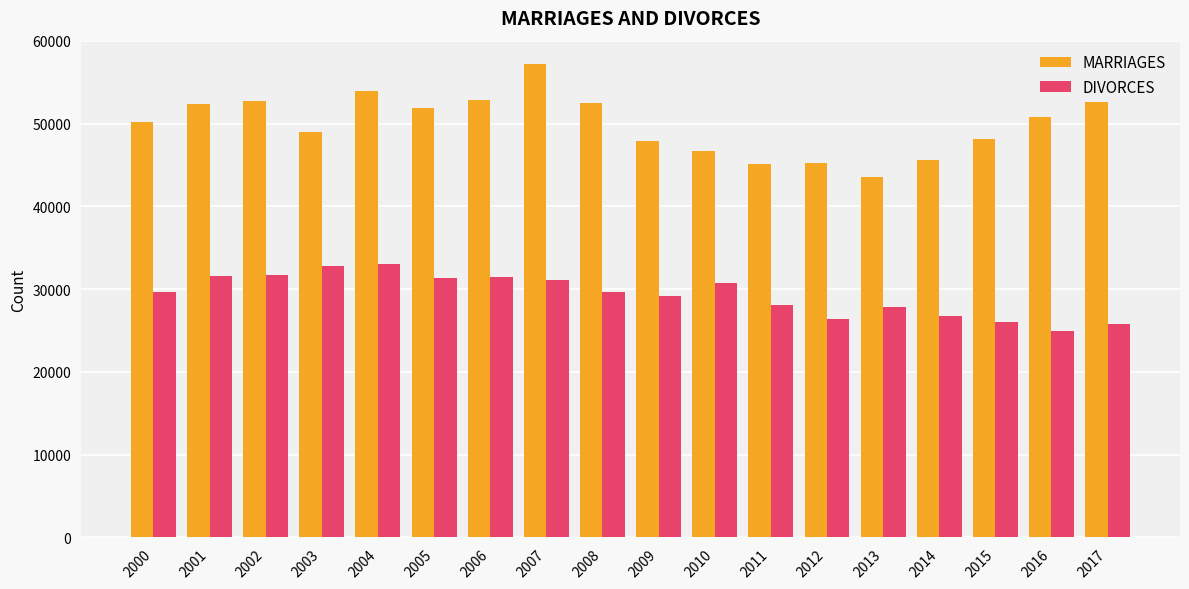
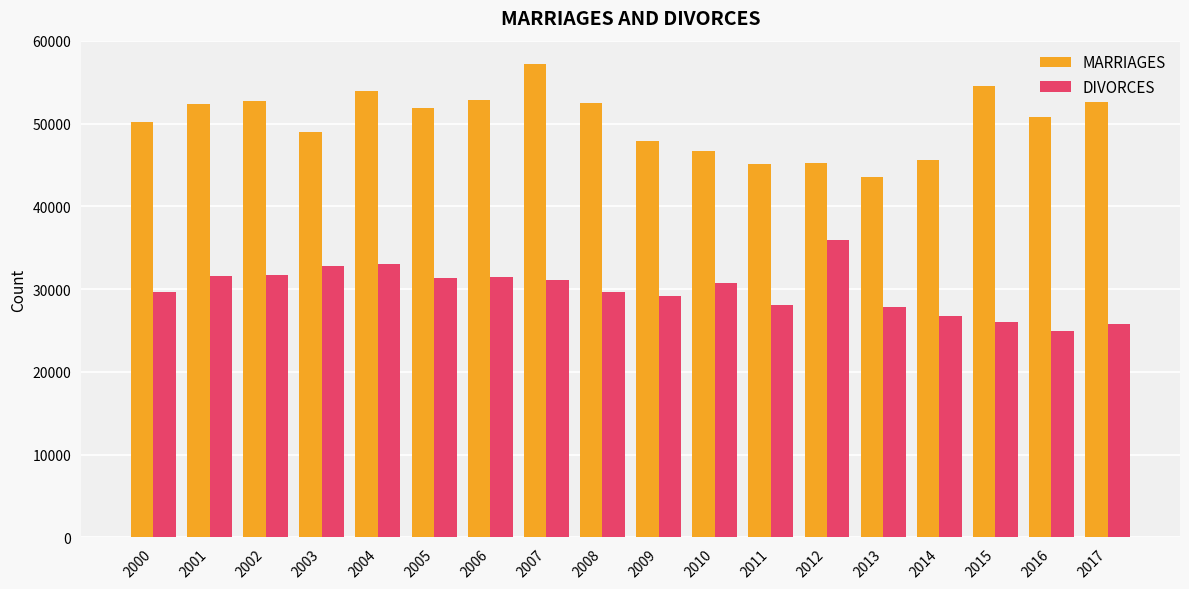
DIVORCES, 2012: 26000 -> 36000
MARRIAGES, 2015: 48000 -> 55000
